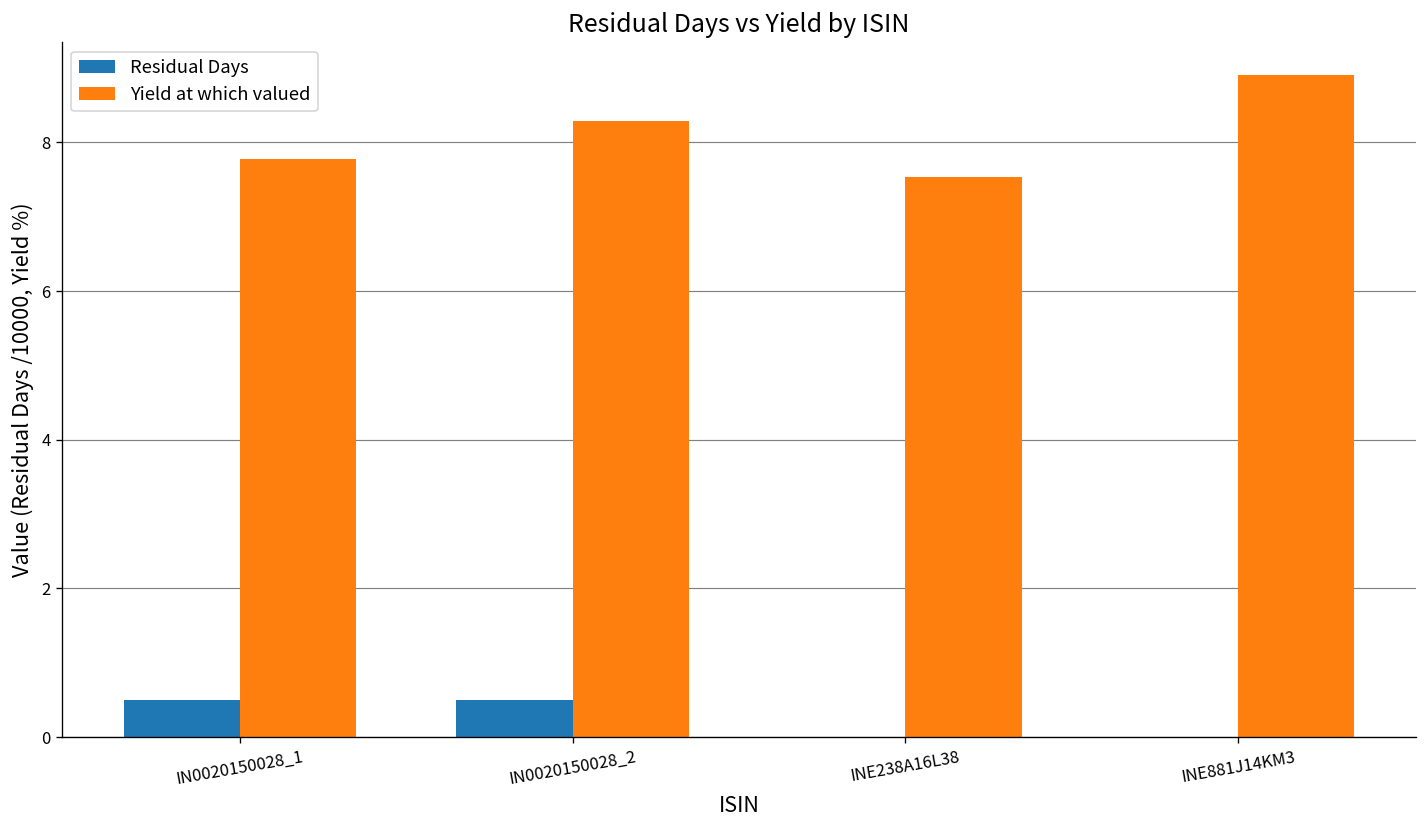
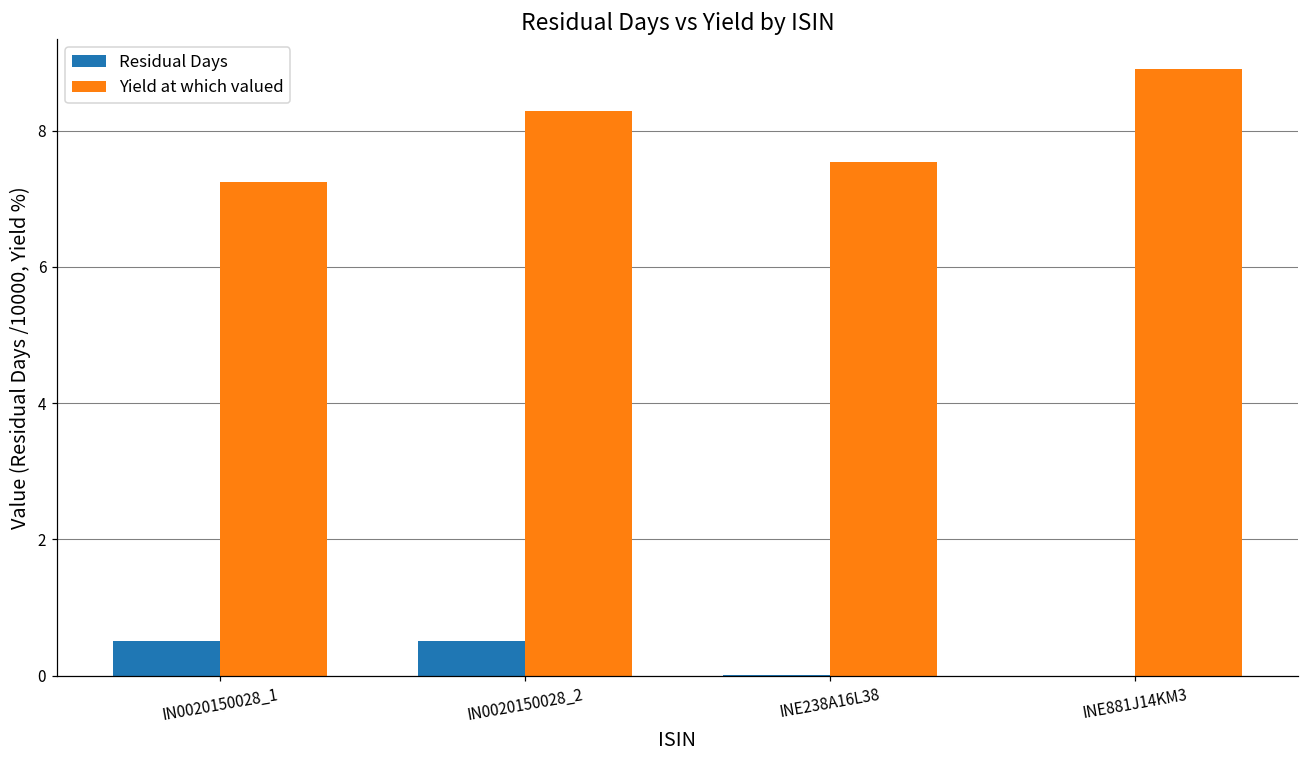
Yield at which valued, IN0020150028_1: 7.8 -> 7.3
